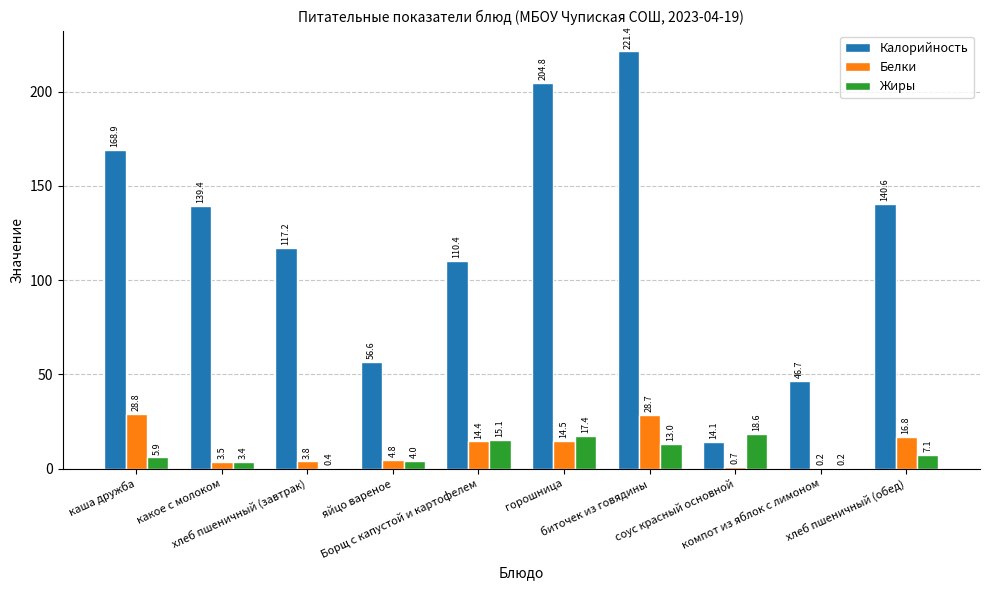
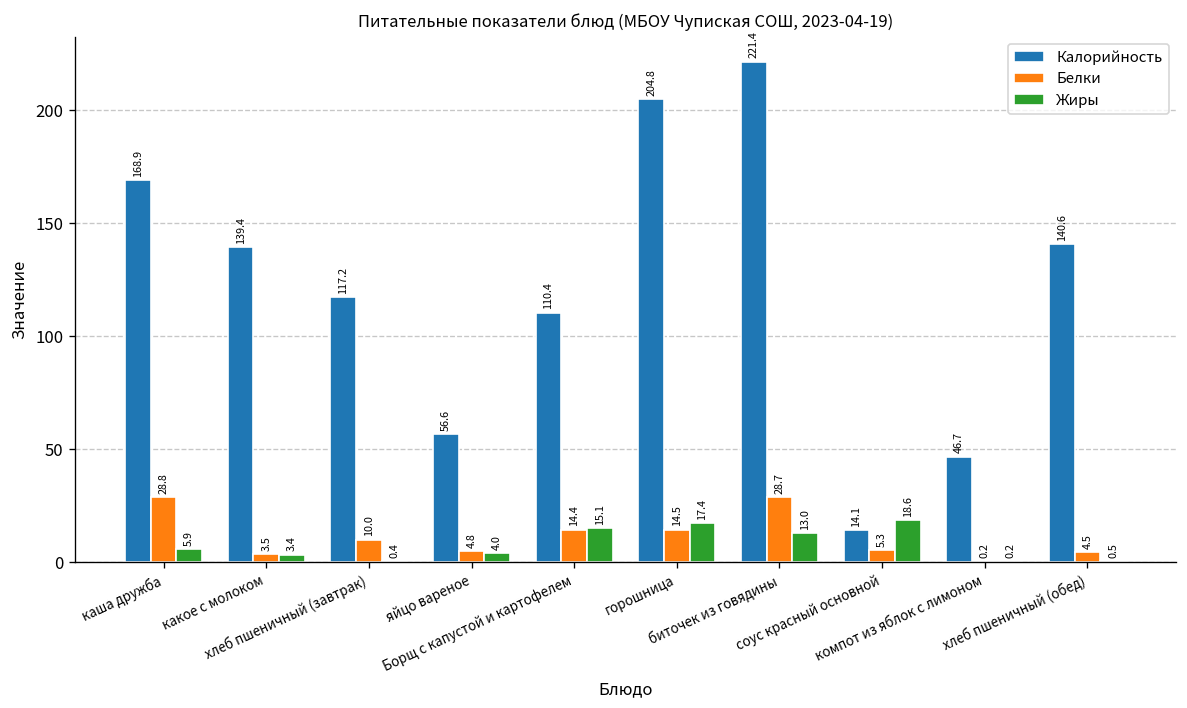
Белки, хлеб пшеничный (завтрак): 3.8 -> 10.0
Белки, соус красный основной: 0.7 -> 5.3
Белки, хлеб пшеничный (обед): 16.8 -> 4.5
Жиры, хлеб пшеничный (обед): 7.1 -> 0.5
